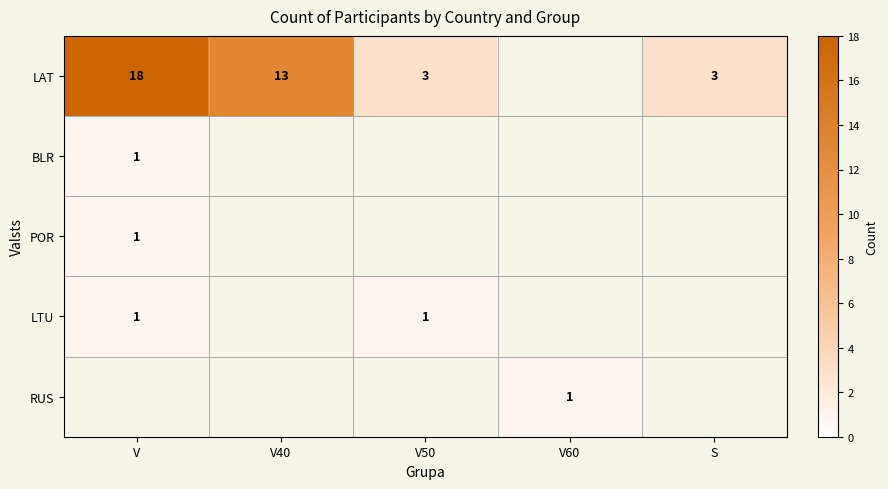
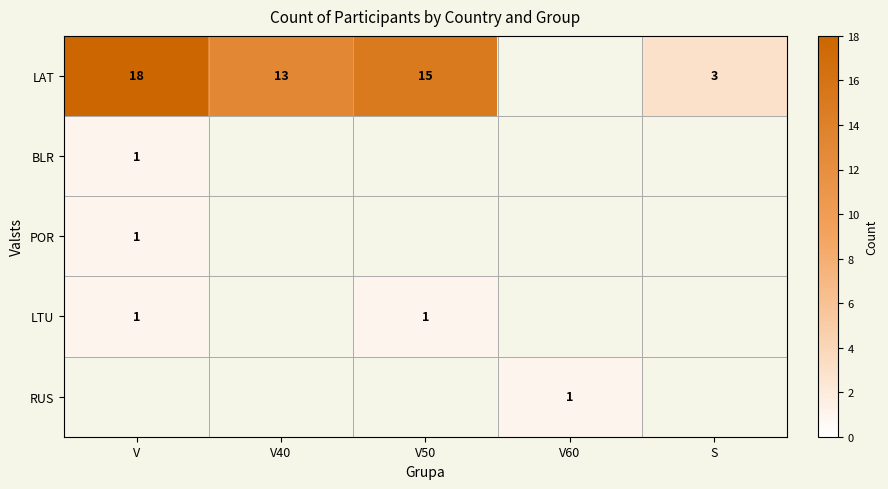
LAT, V50: 3 -> 15
